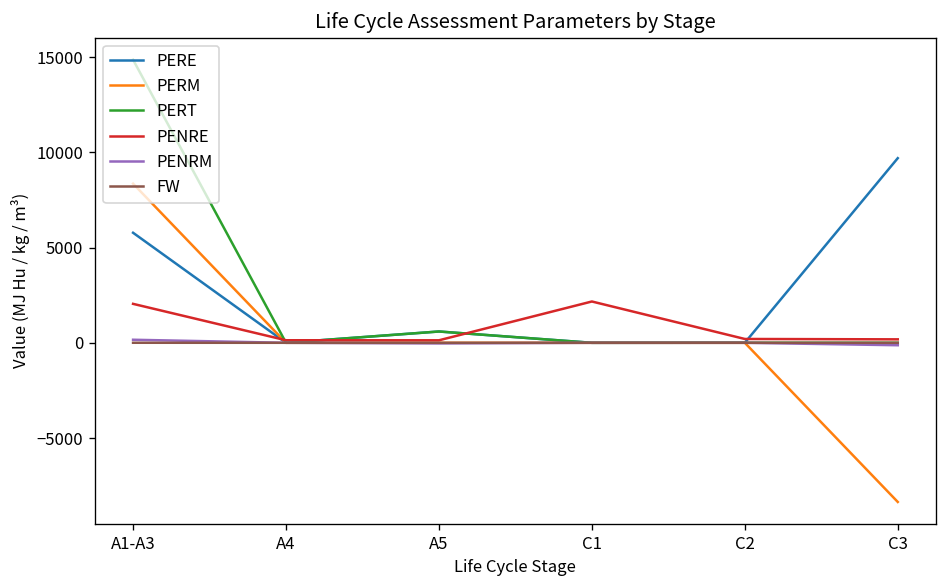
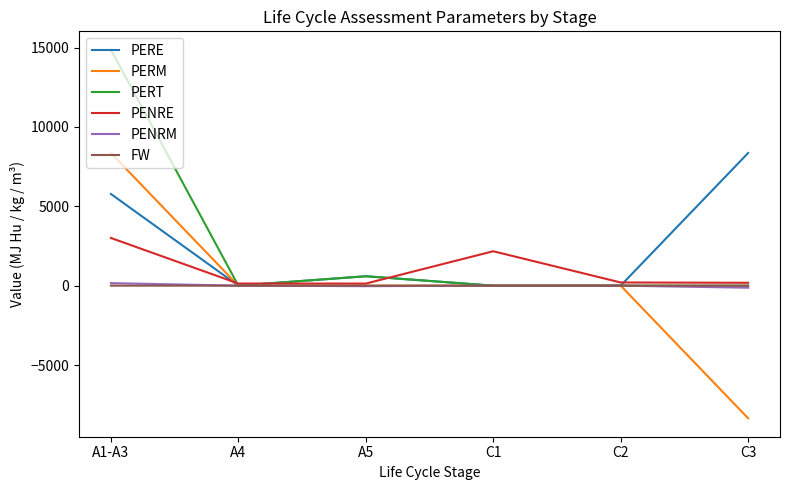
PENRE, A1-A3: 2000 -> 3000
PERE, C3: 9700 -> 8400
